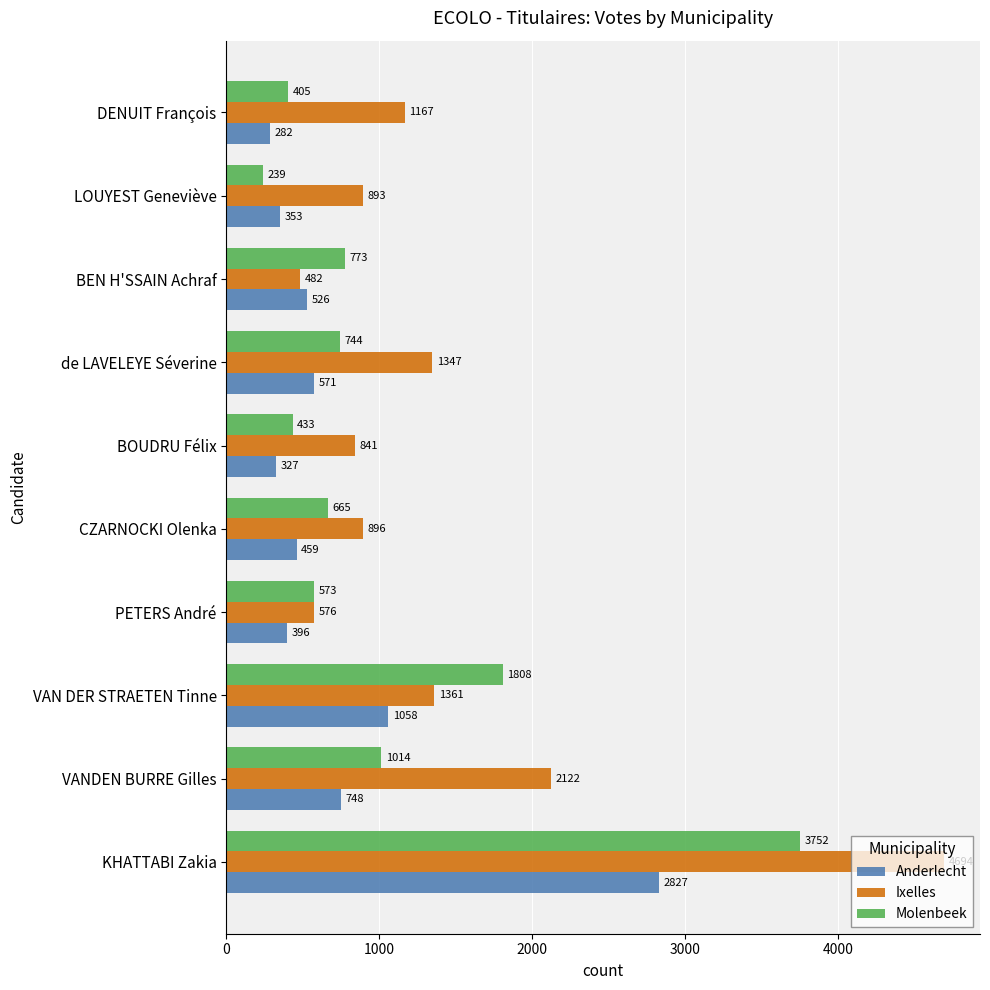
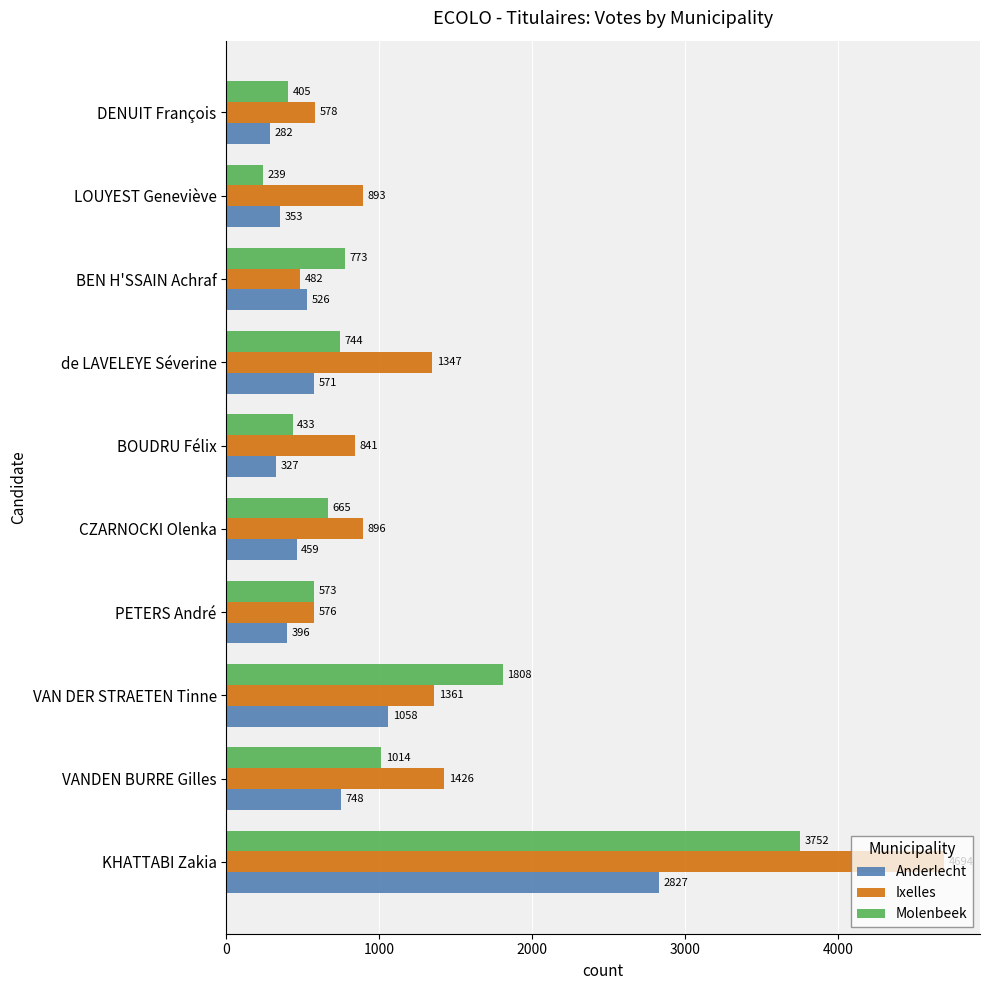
Ixelles, DENUIT François: 1167 -> 578
Ixelles, VANDEN BURRE Gilles: 2122 -> 1426
